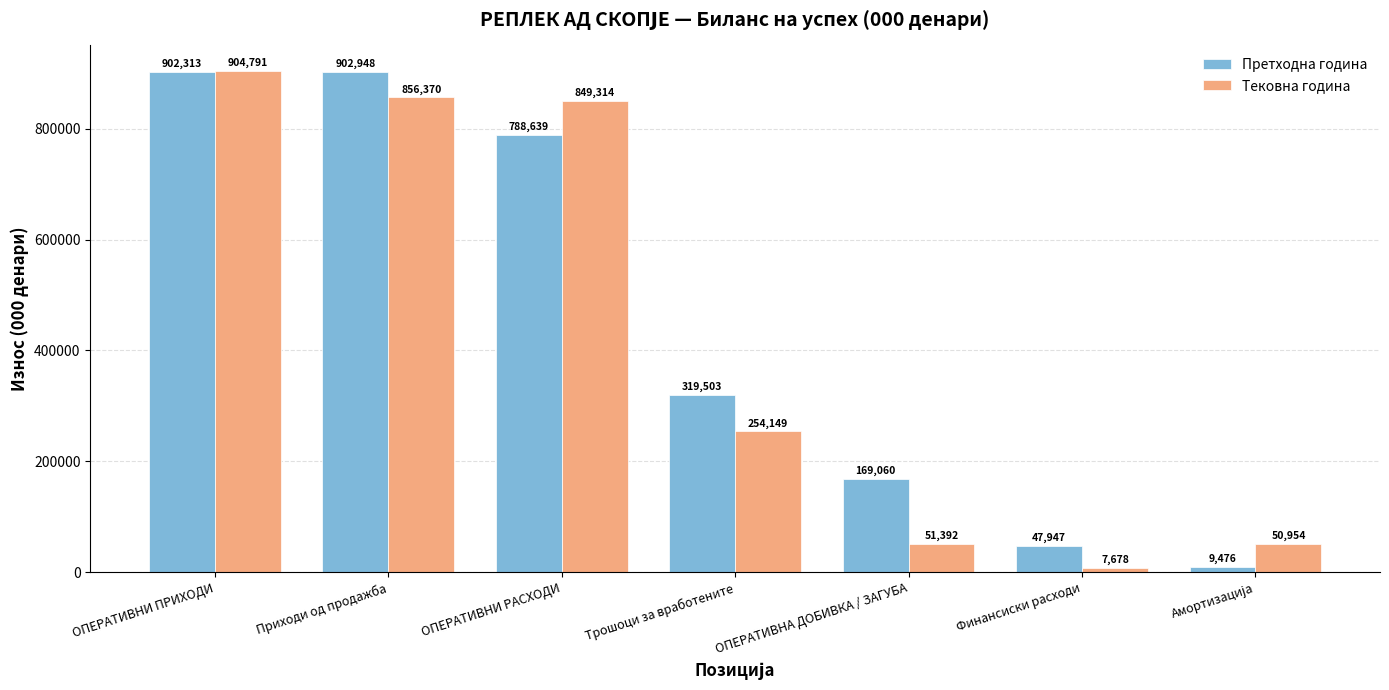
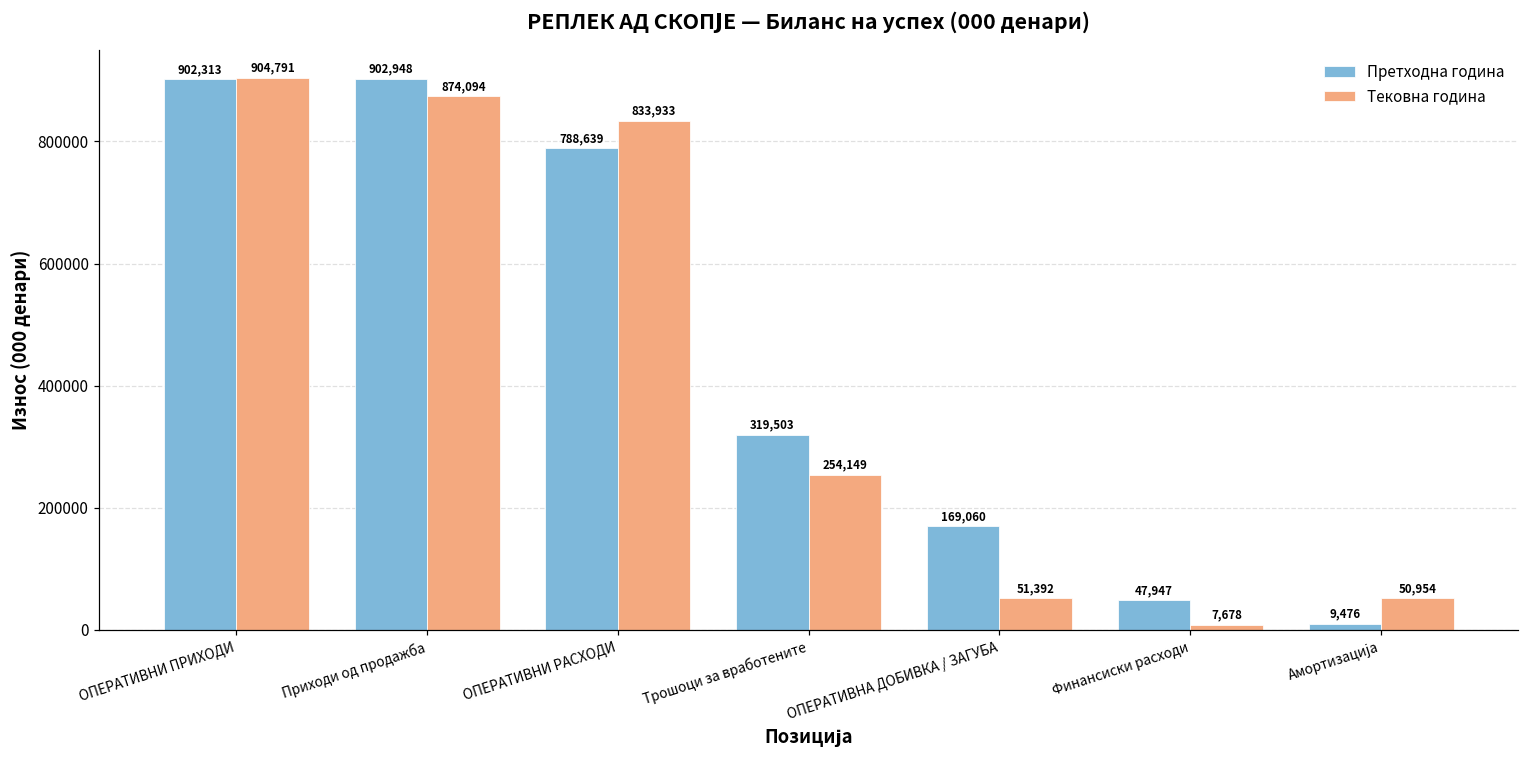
Тековна година, Приходи од продажба: 856,370 -> 874,094
Тековна година, ОПЕРАТИВНИ РАСХОДИ: 849,314 -> 833,933
